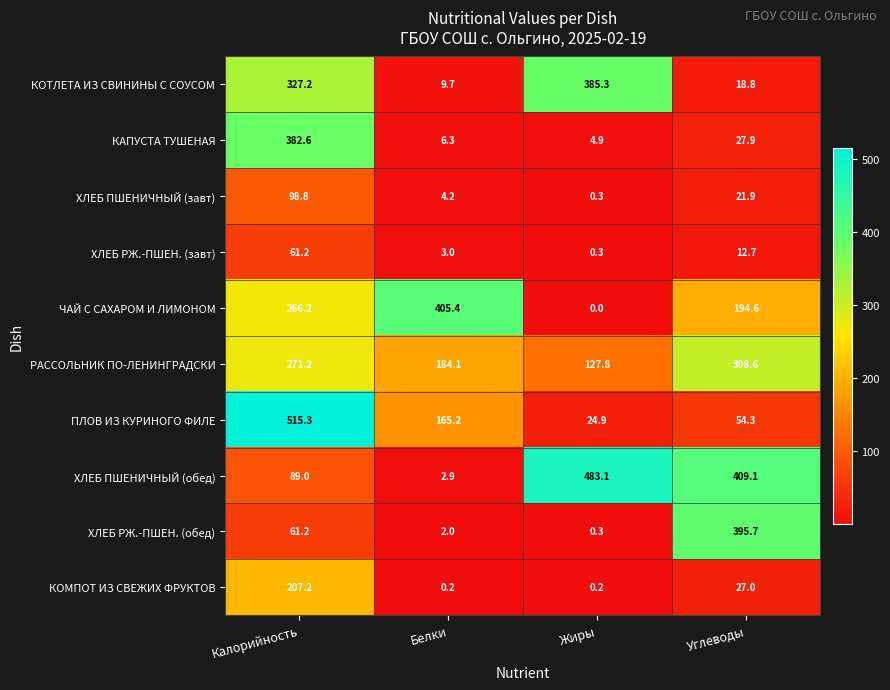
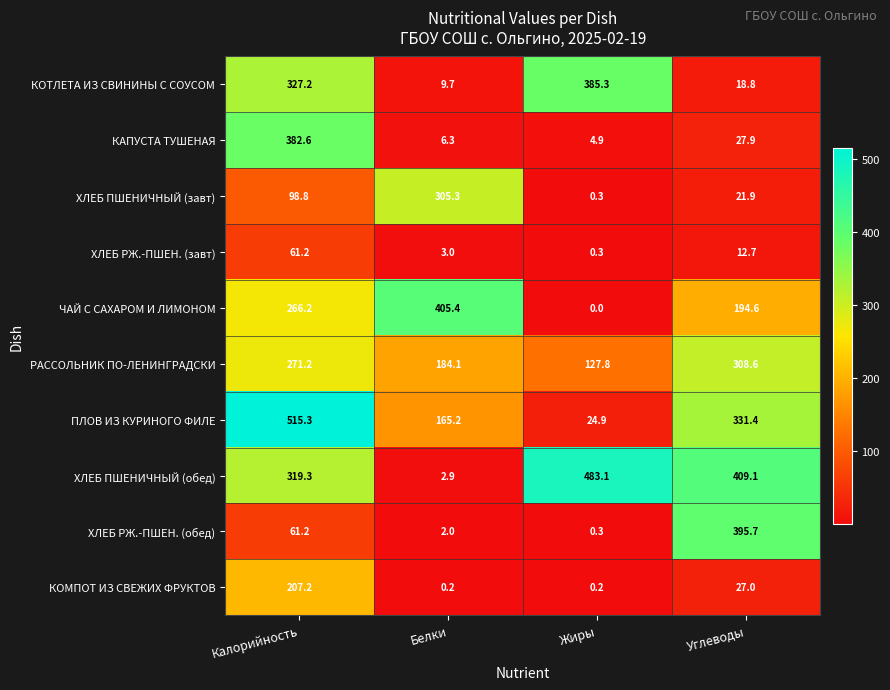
ХЛЕБ ПШЕНИЧНЫЙ (завт), Белки: 4.2 -> 305.3
ПЛОВ ИЗ КУРИНОГО ФИЛЕ, Углеводы: 54.3 -> 331.4
ХЛЕБ ПШЕНИЧНЫЙ (обед), Калорийность: 89.0 -> 319.3
